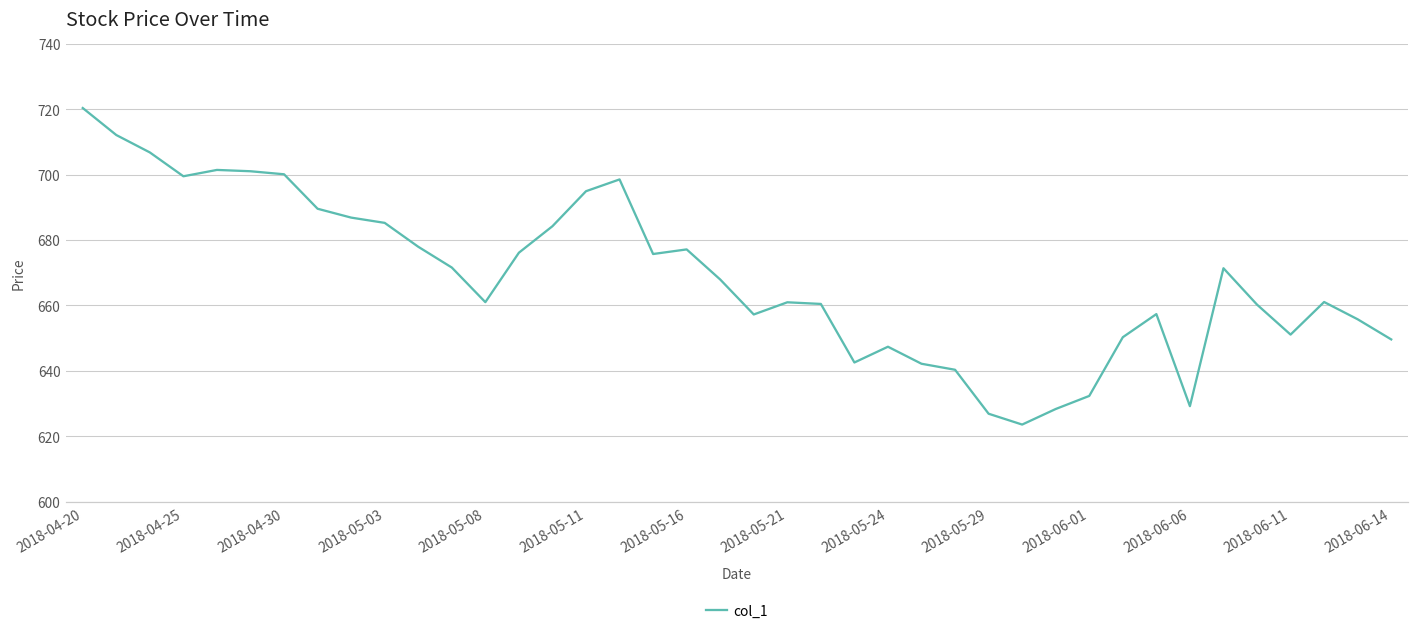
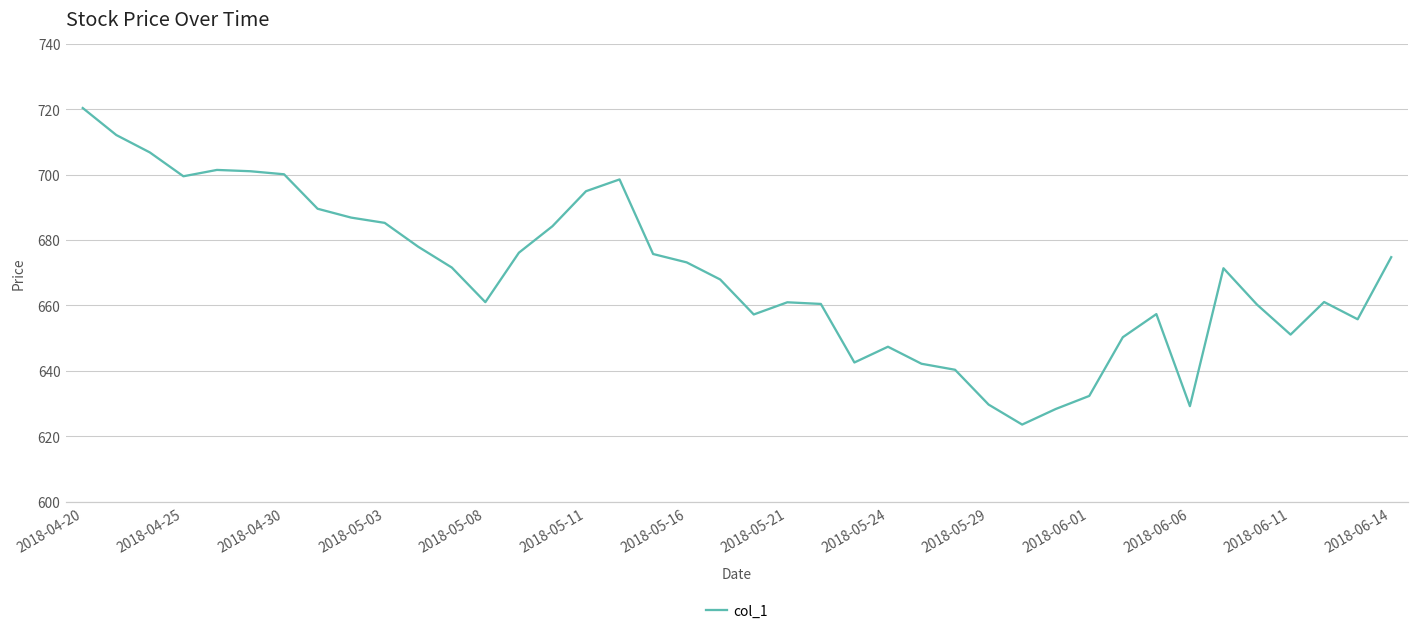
2018-05-16: 677 -> 673
2018-05-29: 627 -> 630
2018-06-14: 650 -> 675
